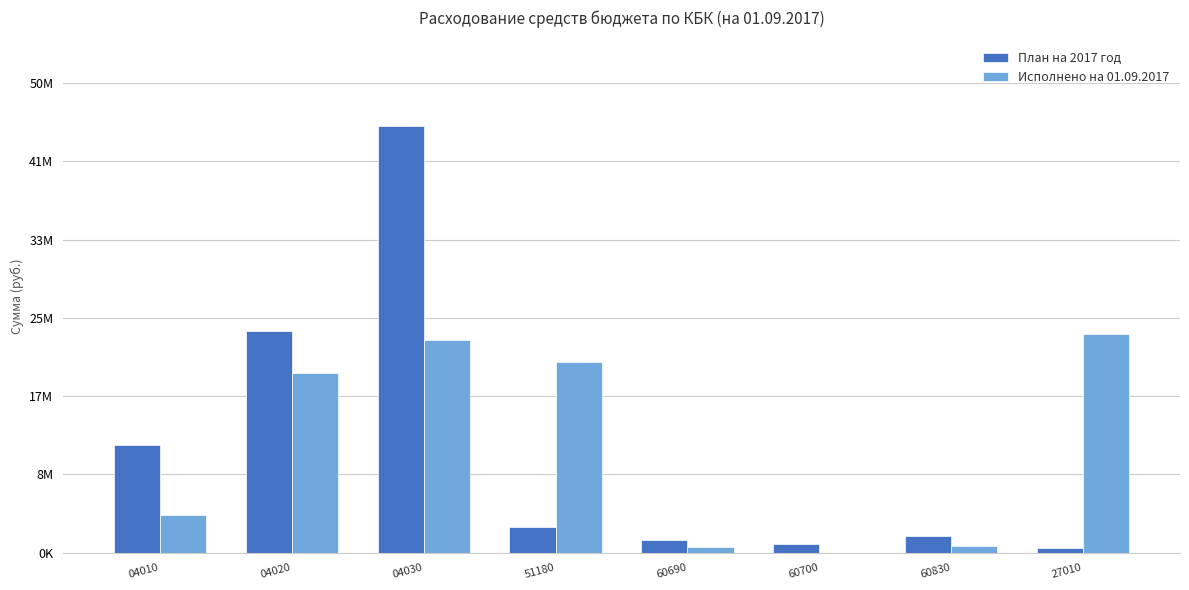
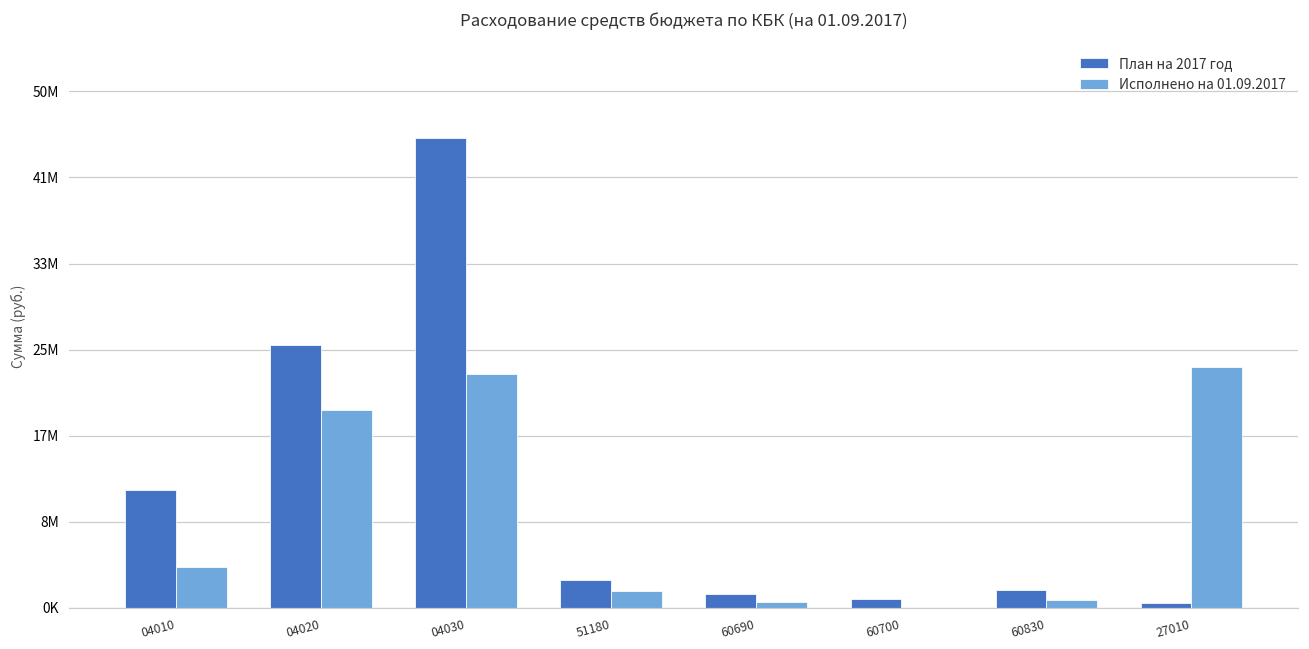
План на 2017 год, 04020: 23000000 -> 25000000
Исполнено на 01.09.2017, 51180: 20000000 -> 2000000
